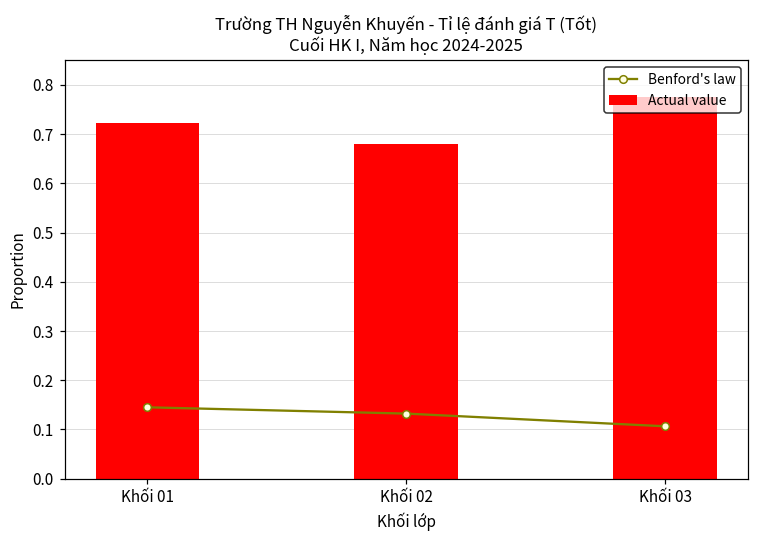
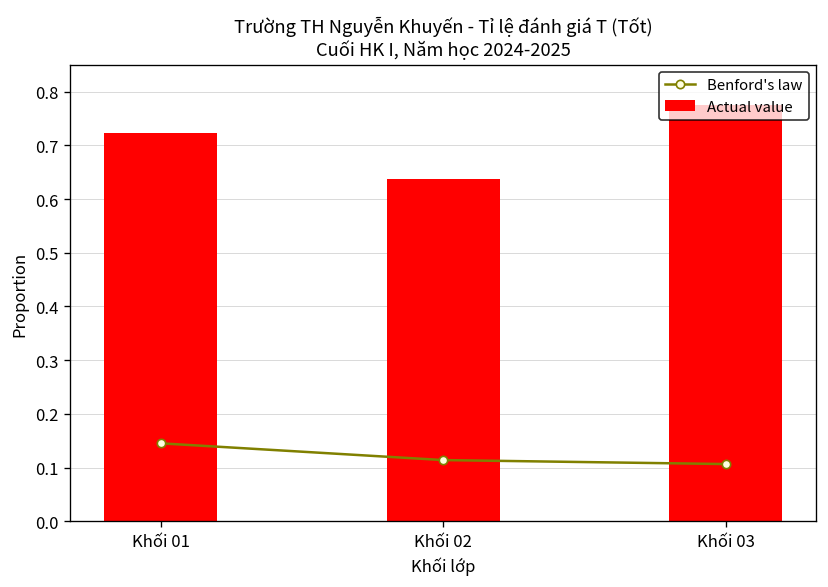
Benford's law, Khối 02: 0.13 -> 0.11
Actual value, Khối 02: 0.68 -> 0.64
